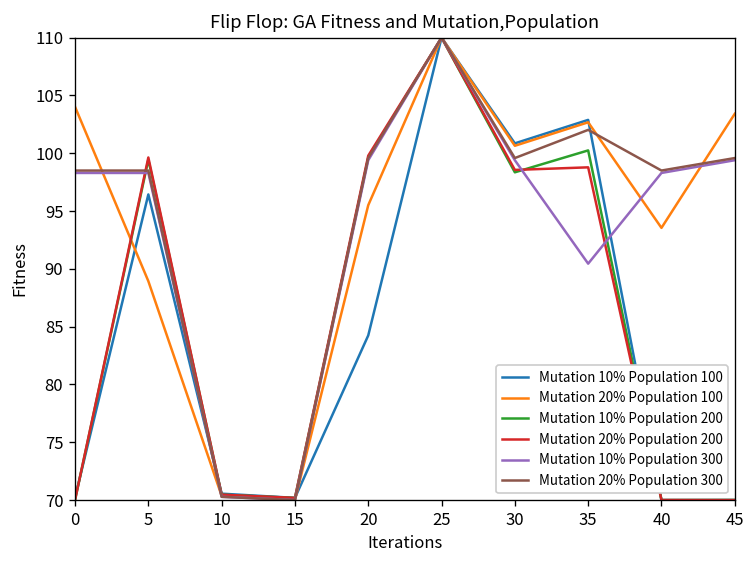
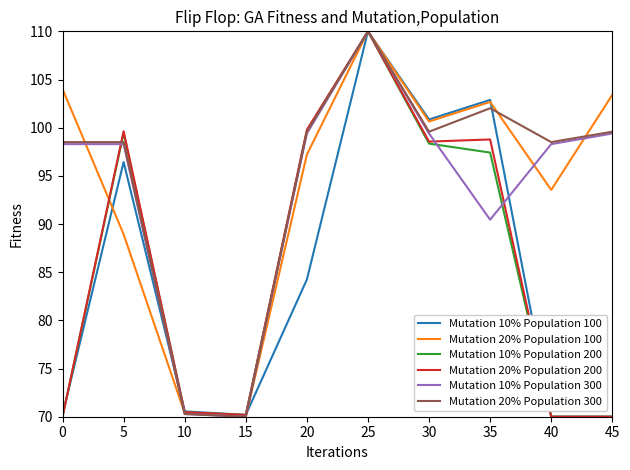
Mutation 20% Population 100, 20: 96 -> 97
Mutation 10% Population 200, 35: 100 -> 97
